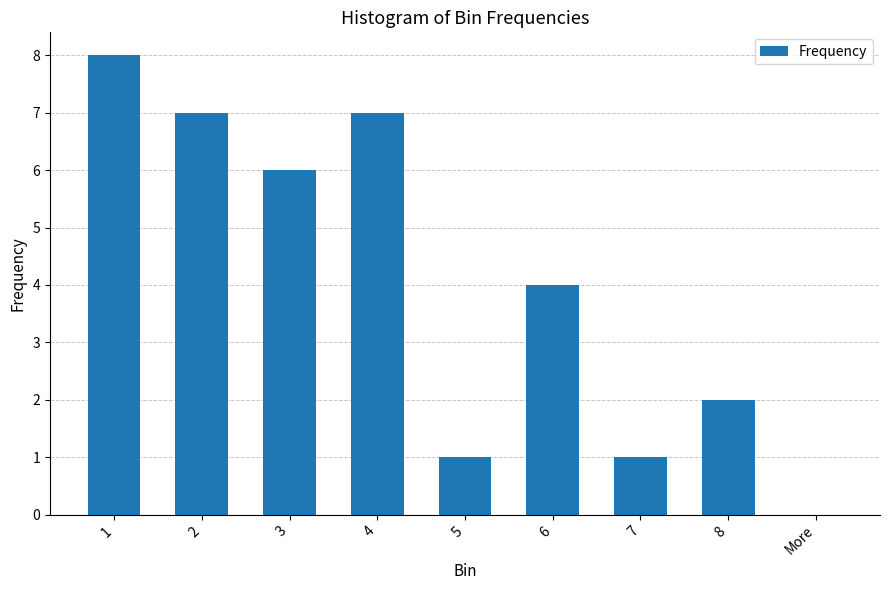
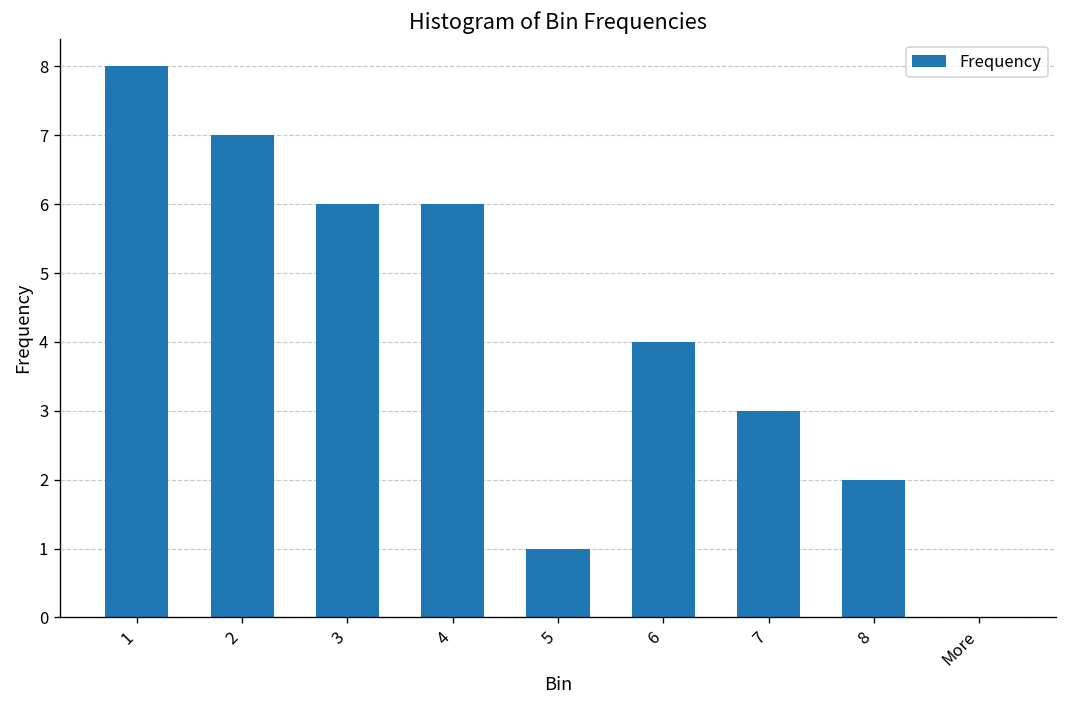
4: 7 -> 6
7: 1 -> 3
